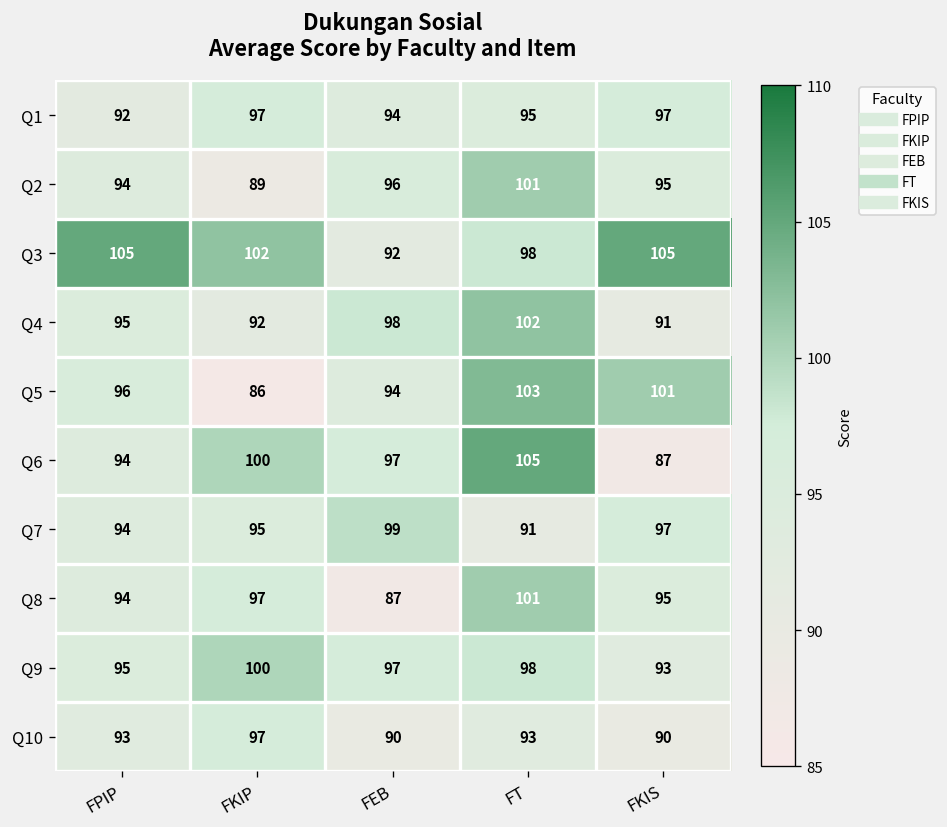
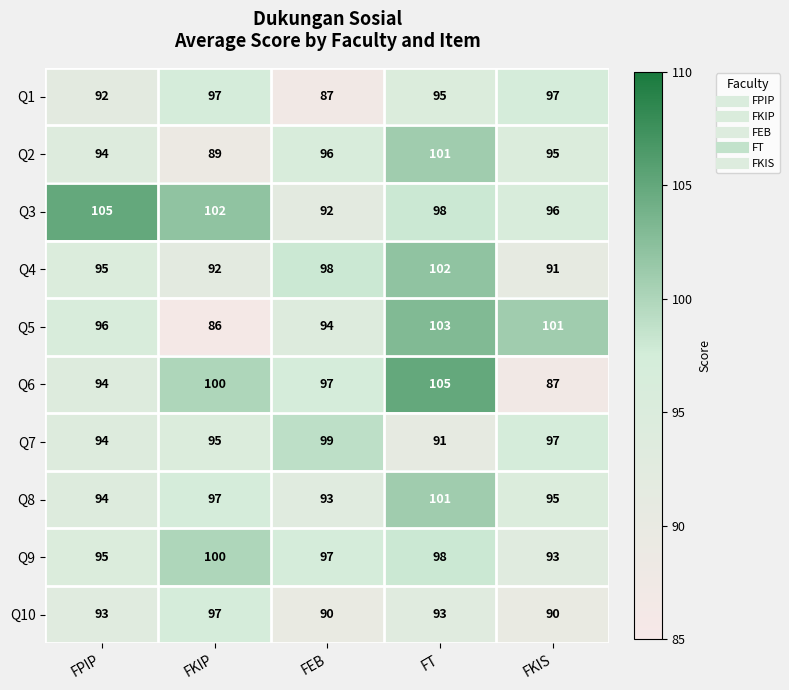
Q1, FEB: 94 -> 87
Q3, FKIS: 105 -> 96
Q8, FEB: 87 -> 93
